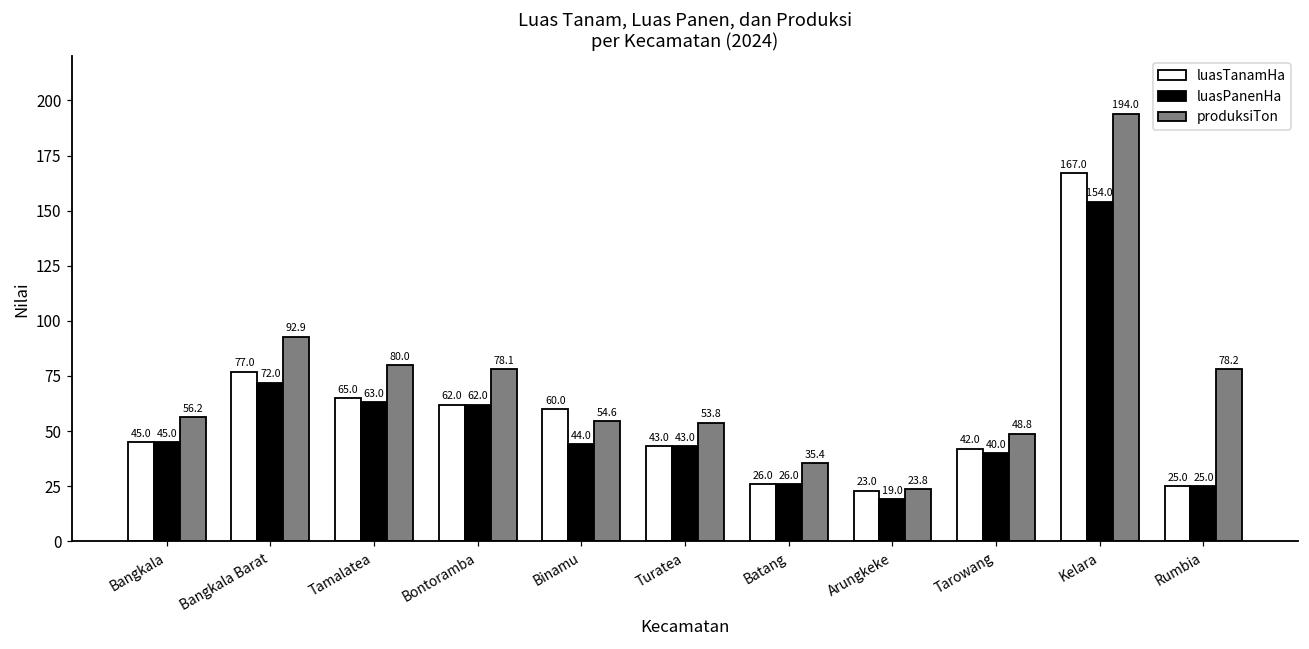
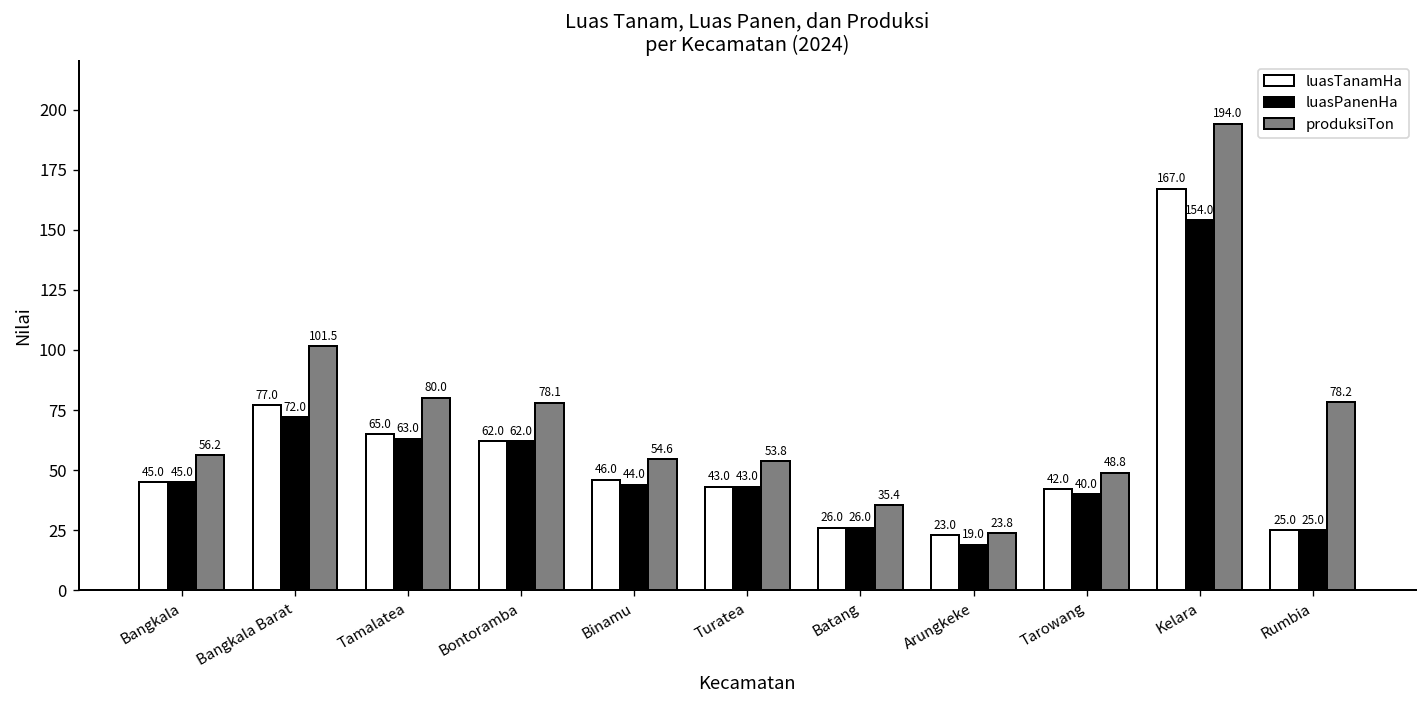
produksiTon, Bangkala Barat: 92.9 -> 101.5
luasTanamHa, Binamu: 60.0 -> 46.0
